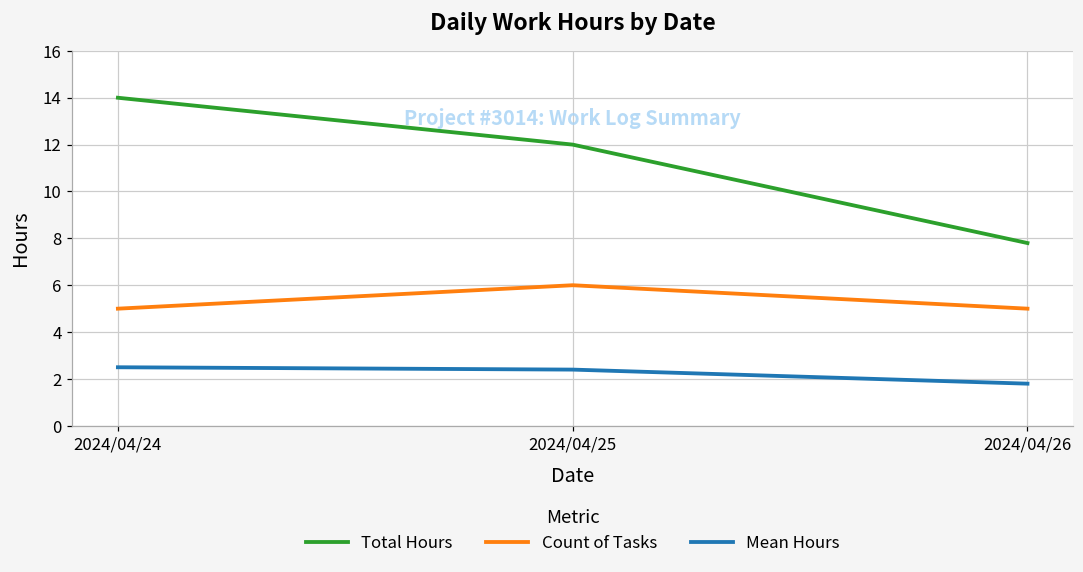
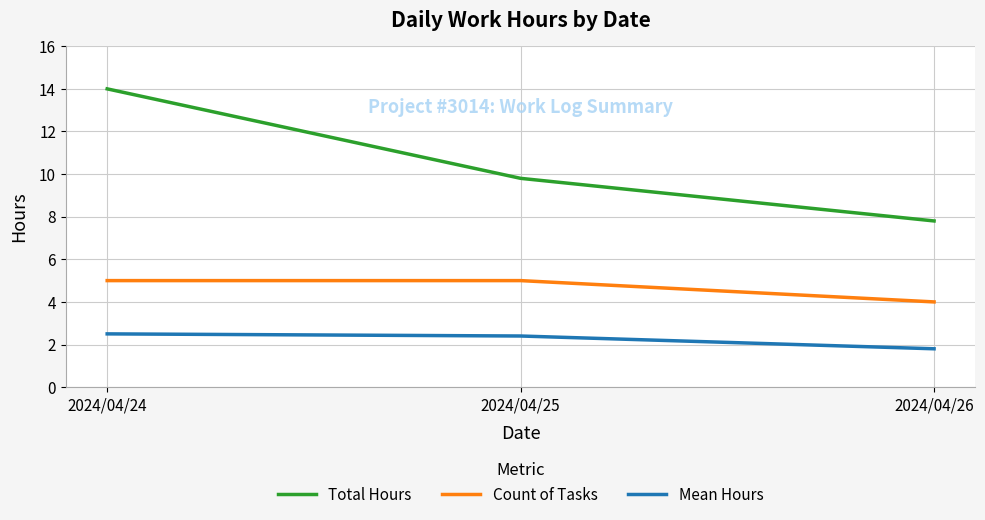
Total Hours, 2024/04/25: 12.0 -> 9.8
Count of Tasks, 2024/04/25: 6 -> 5
Count of Tasks, 2024/04/26: 5 -> 4
